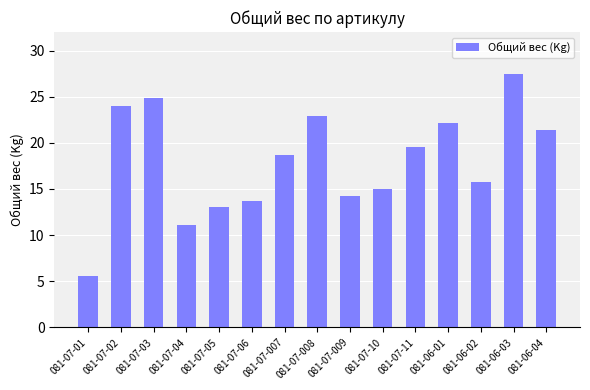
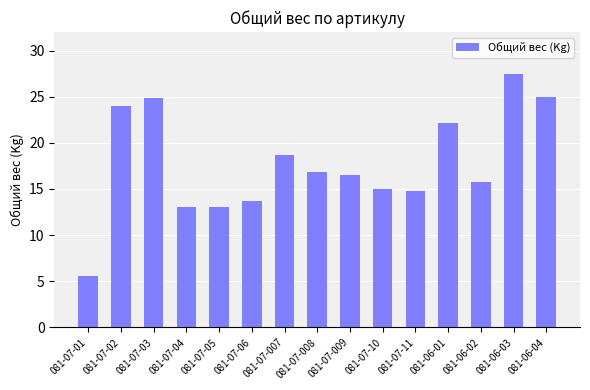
081-07-04: 11 -> 13
081-07-008: 23 -> 17
081-07-009: 14 -> 17
081-07-11: 20 -> 15
081-06-04: 21 -> 25
